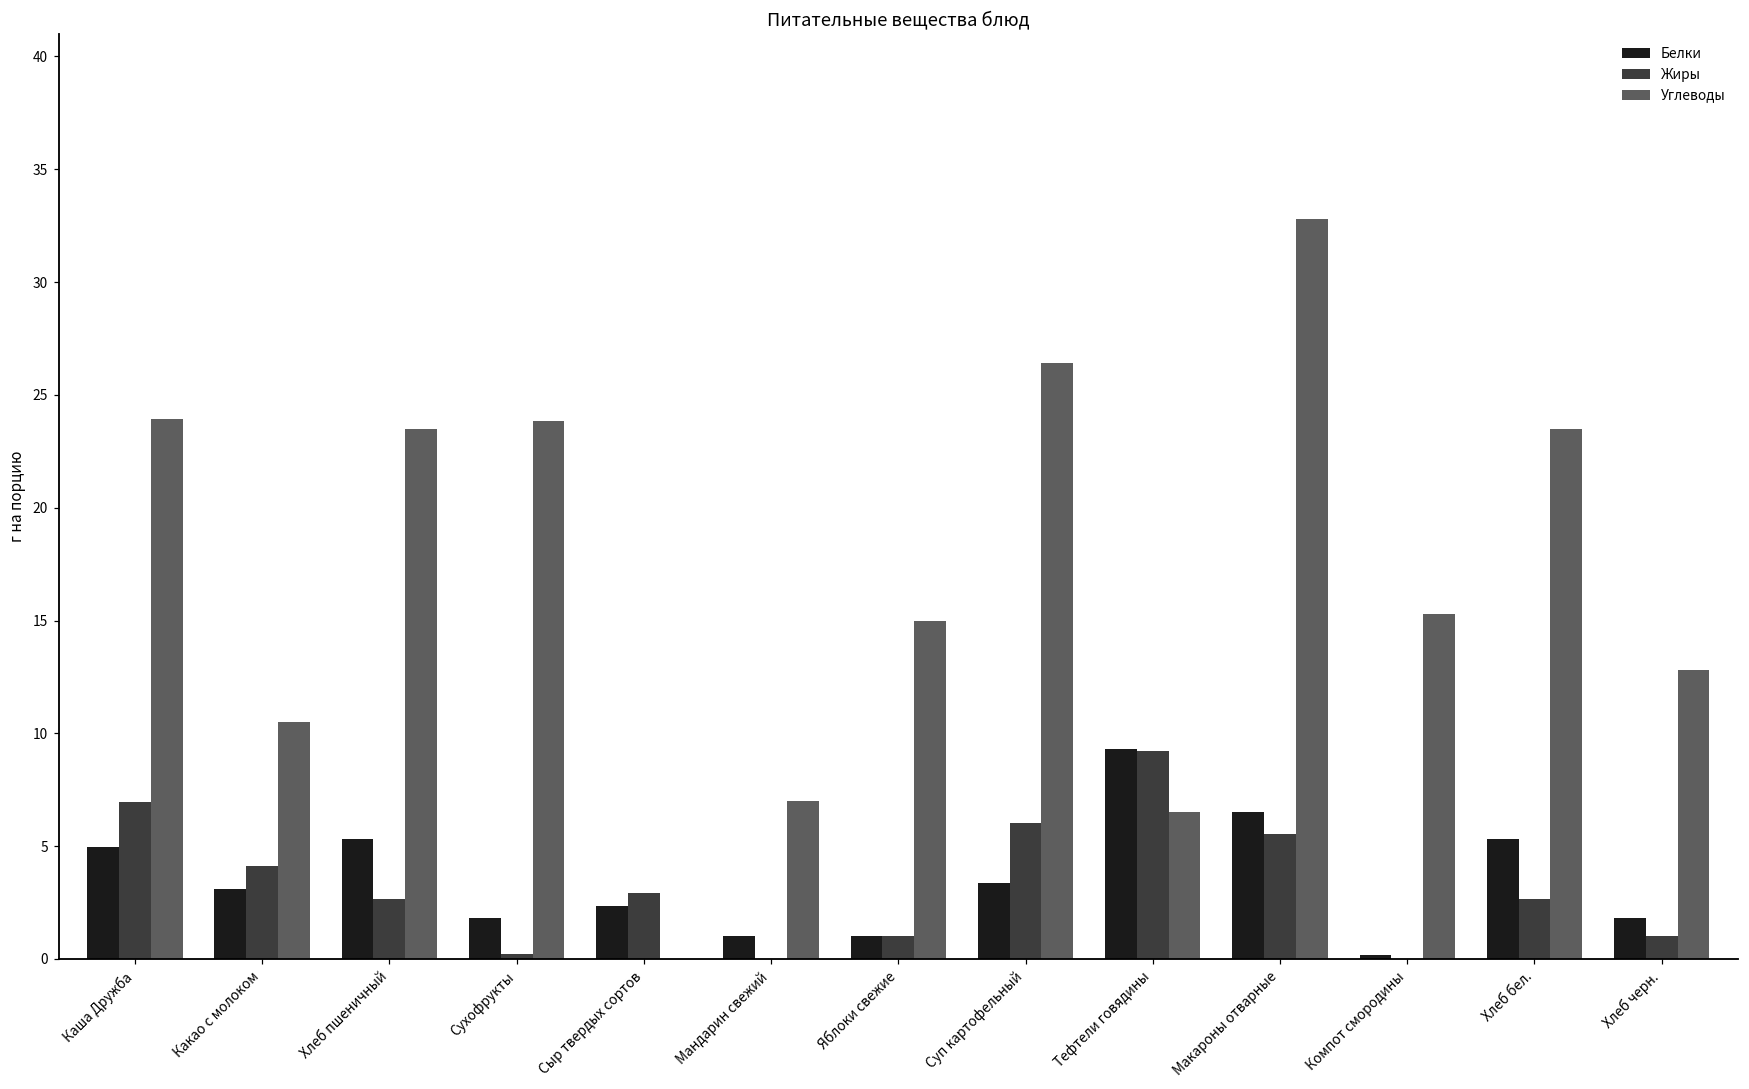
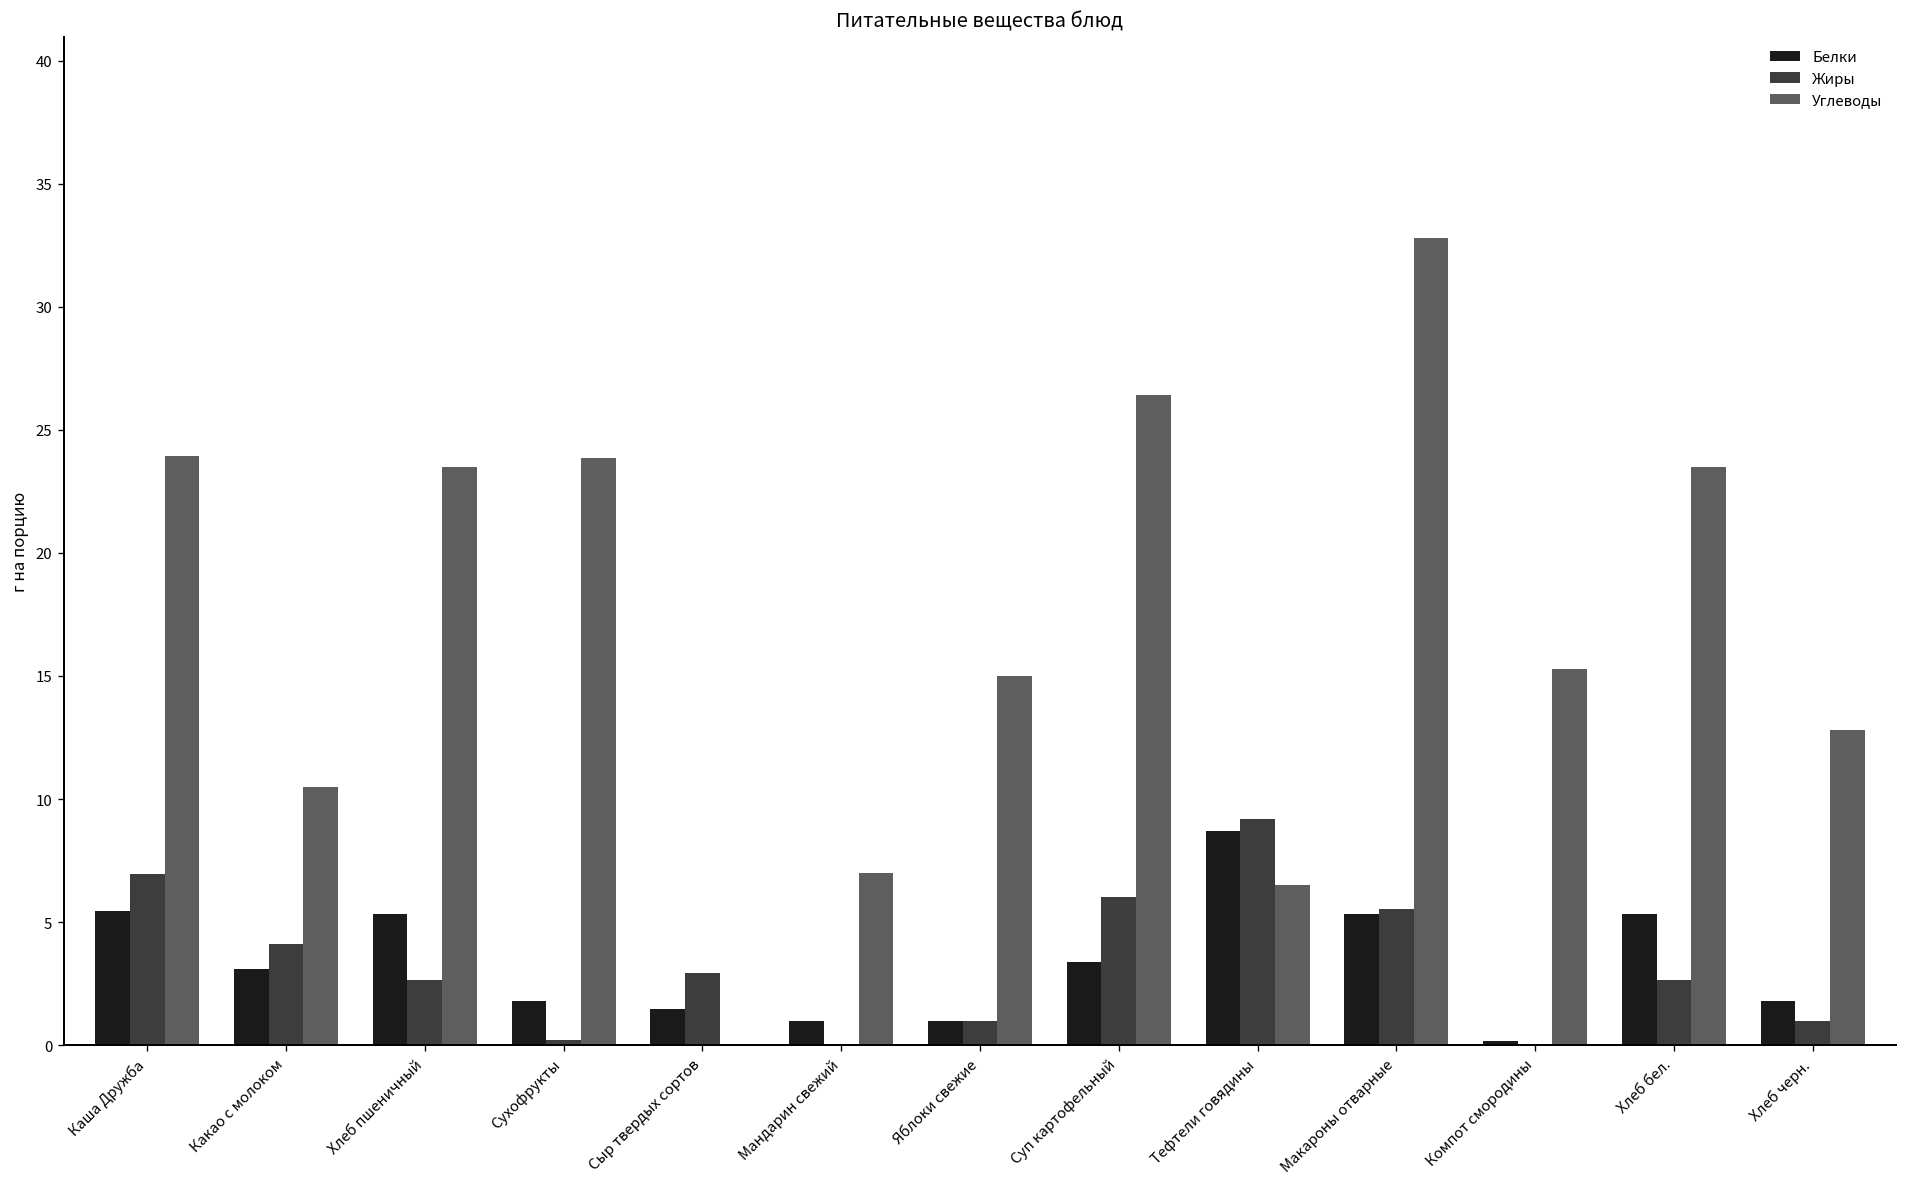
Белки, Каша Дружба: 5.0 -> 5.5
Белки, Сыр твердых сортов: 2.3 -> 1.5
Белки, Тефтели говядины: 9.3 -> 8.7
Белки, Макароны отварные: 6.5 -> 5.3
